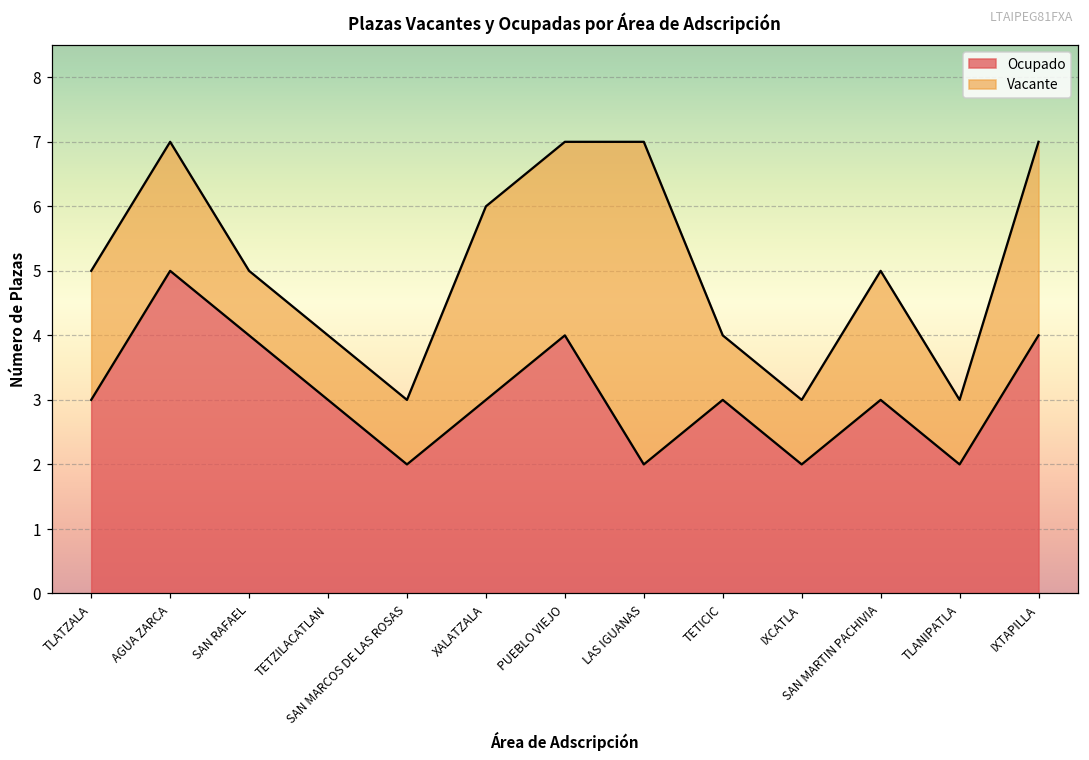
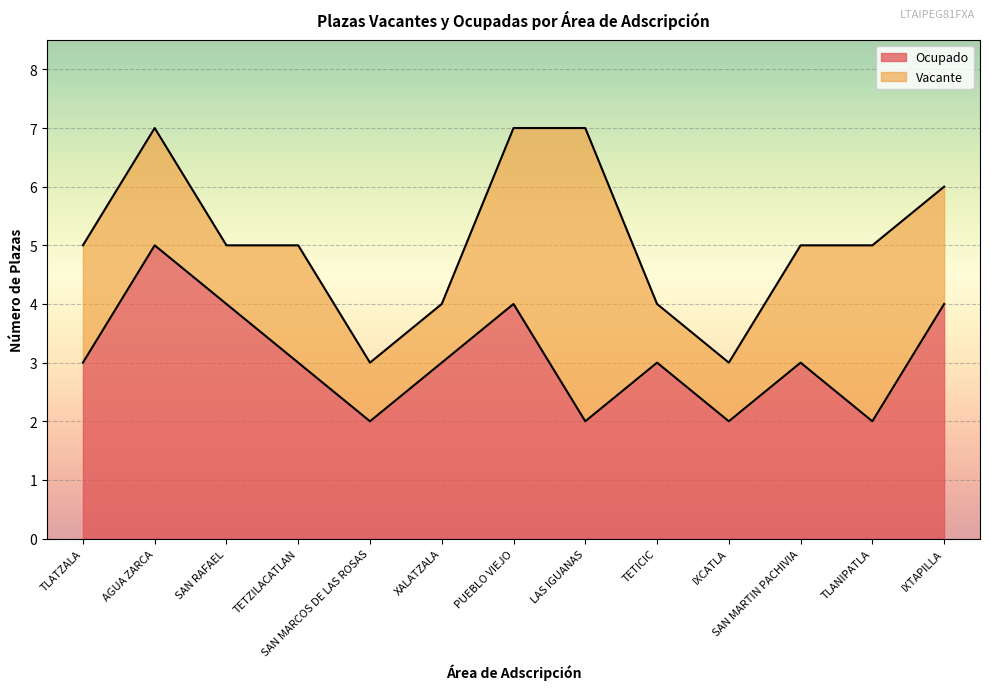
Vacante, TETZILACATLAN: 1 -> 2
Vacante, XALATZALA: 3 -> 1
Vacante, TLANIPATLA: 1 -> 3
Vacante, IXTAPILLA: 3 -> 2
